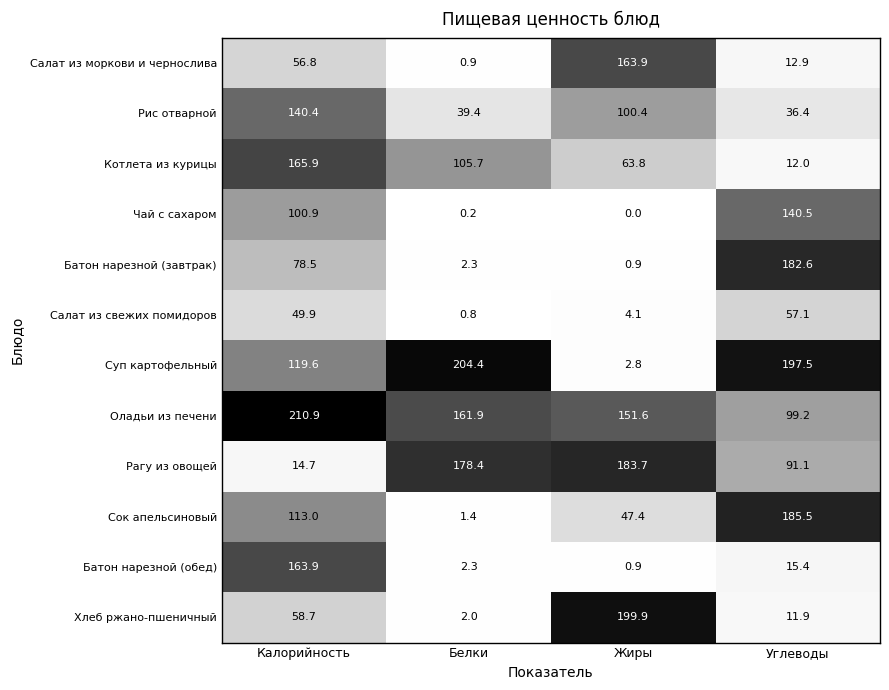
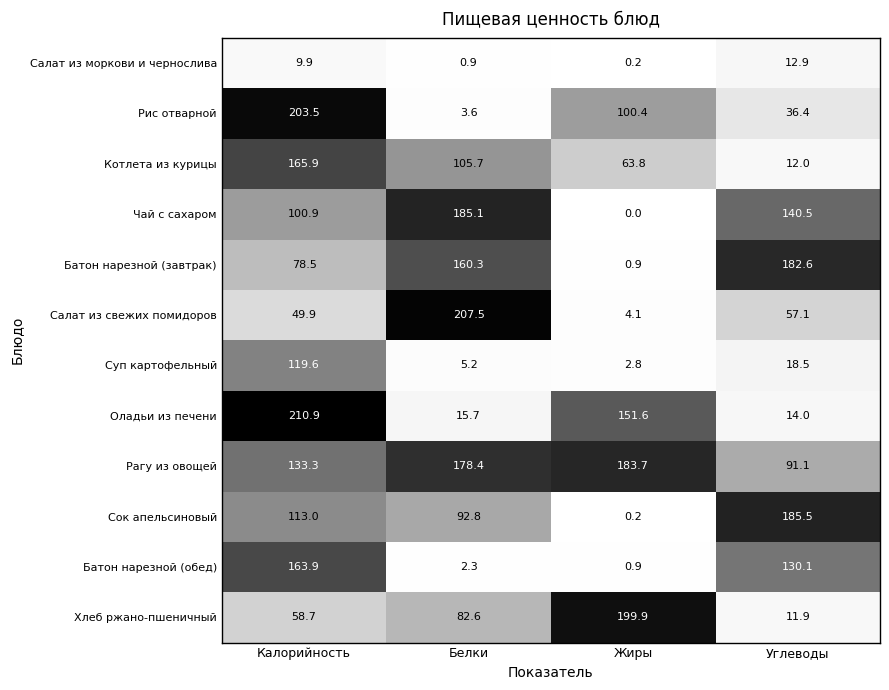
Салат из моркови и чернослива, Калорийность: 56.8 -> 9.9
Салат из моркови и чернослива, Жиры: 163.9 -> 0.2
Рис отварной, Калорийность: 140.4 -> 203.5
Рис отварной, Белки: 39.4 -> 3.6
Чай с сахаром, Белки: 0.2 -> 185.1
Батон нарезной (завтрак), Белки: 2.3 -> 160.3
Салат из свежих помидоров, Белки: 0.8 -> 207.5
Суп картофельный, Белки: 204.4 -> 5.2
Суп картофельный, Углеводы: 197.5 -> 18.5
Оладьи из печени, Белки: 161.9 -> 15.7
Оладьи из печени, Углеводы: 99.2 -> 14.0
Рагу из овощей, Калорийность: 14.7 -> 133.3
Сок апельсиновый, Белки: 1.4 -> 92.8
Сок апельсиновый, Жиры: 47.4 -> 0.2
Батон нарезной (обед), Углеводы: 15.4 -> 130.1
Хлеб ржано-пшеничный, Белки: 2.0 -> 82.6
